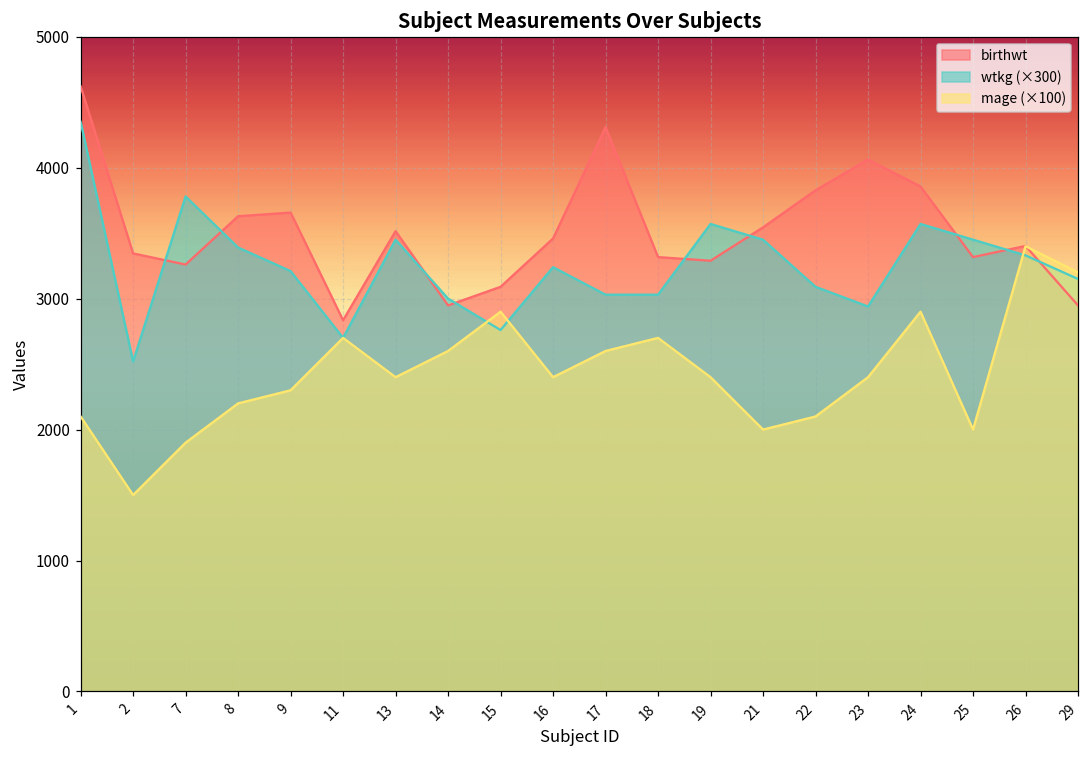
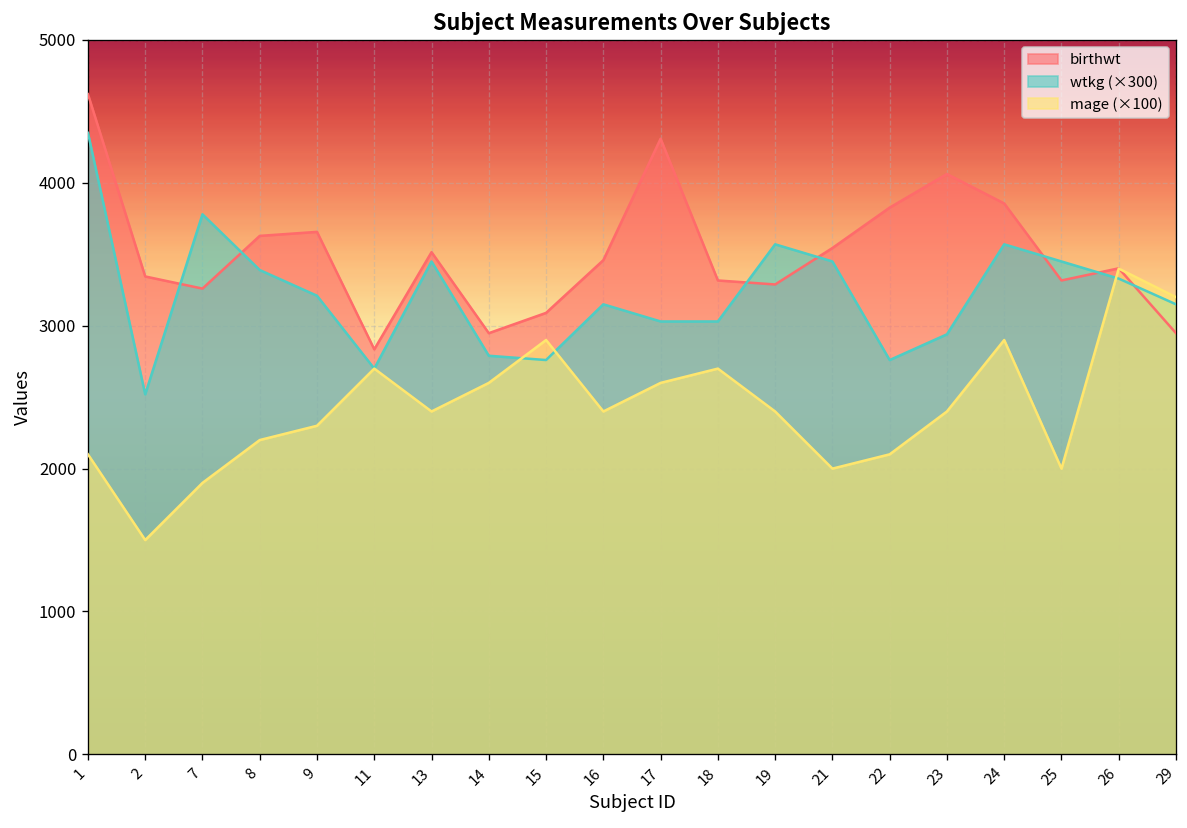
wtkg (×300), 14: 3000 -> 2790
wtkg (×300), 16: 3240 -> 3150
wtkg (×300), 22: 3090 -> 2760
